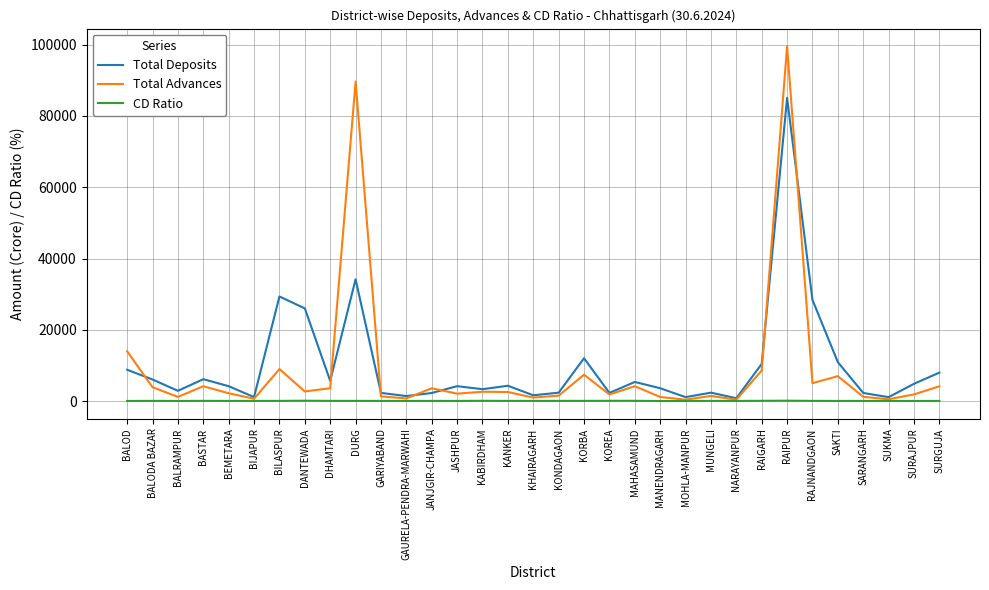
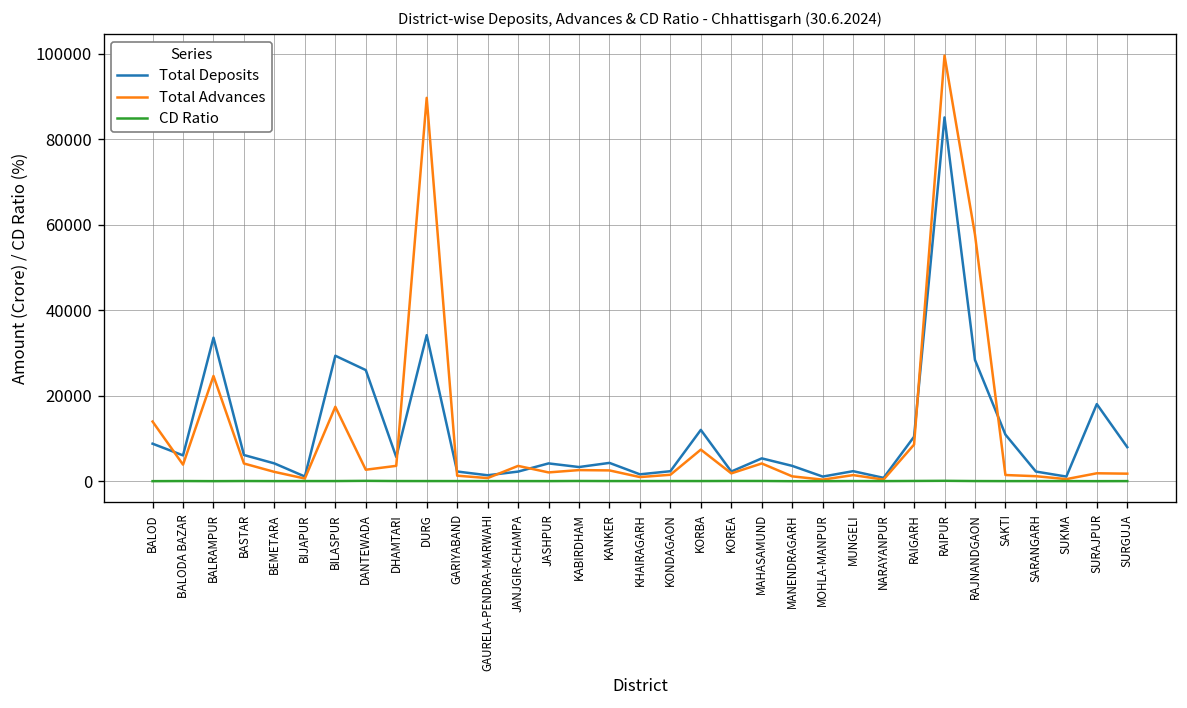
Total Deposits, BALRAMPUR: 3000 -> 34000
Total Advances, BALRAMPUR: 1000 -> 25000
Total Advances, BILASPUR: 9000 -> 17000
Total Advances, RAJNANDGAON: 5000 -> 58000
Total Advances, SAKTI: 7000 -> 1000
Total Deposits, SURAJPUR: 5000 -> 18000
Total Advances, SURGUJA: 4000 -> 2000
